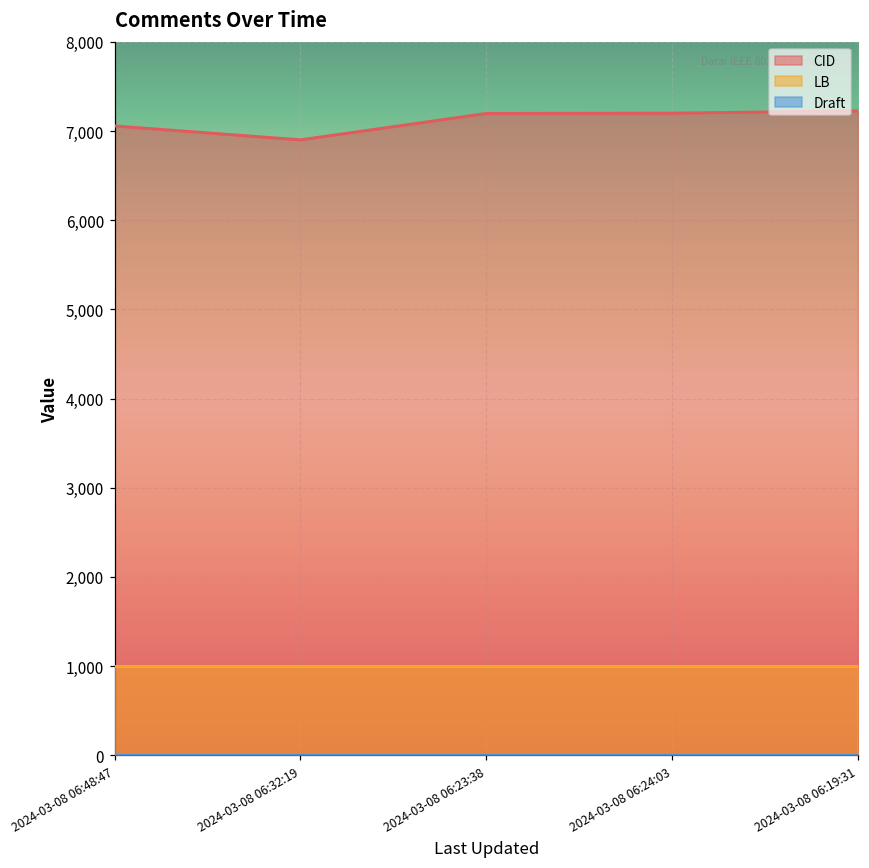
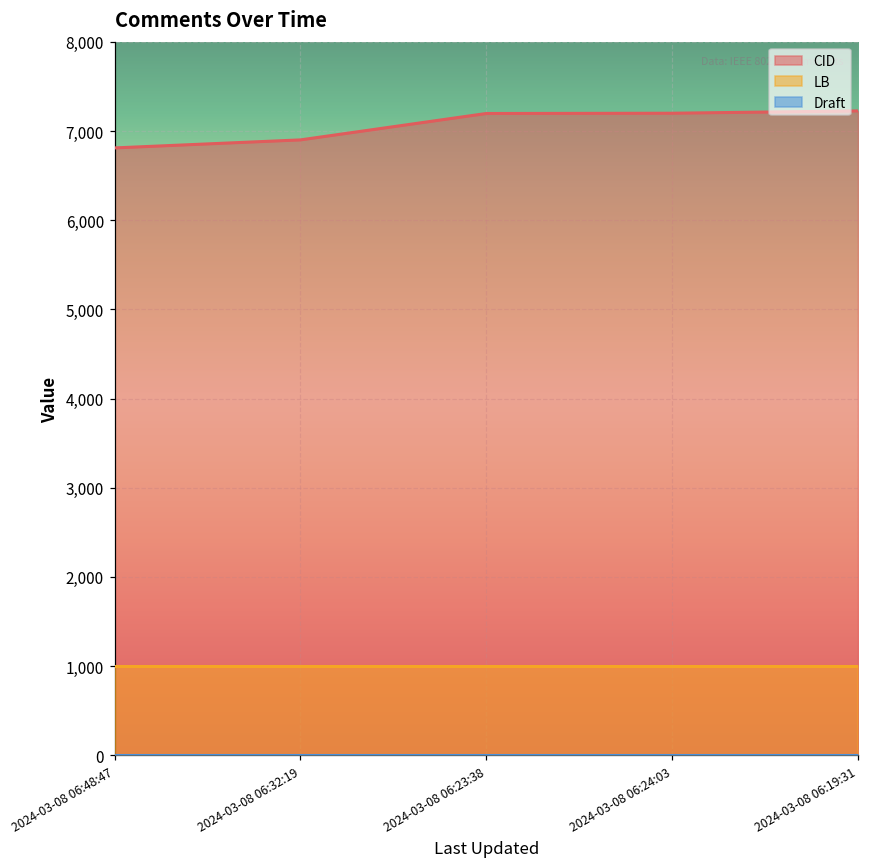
CID, 2024-03-08 06:48:47: 7,100 -> 6,800
